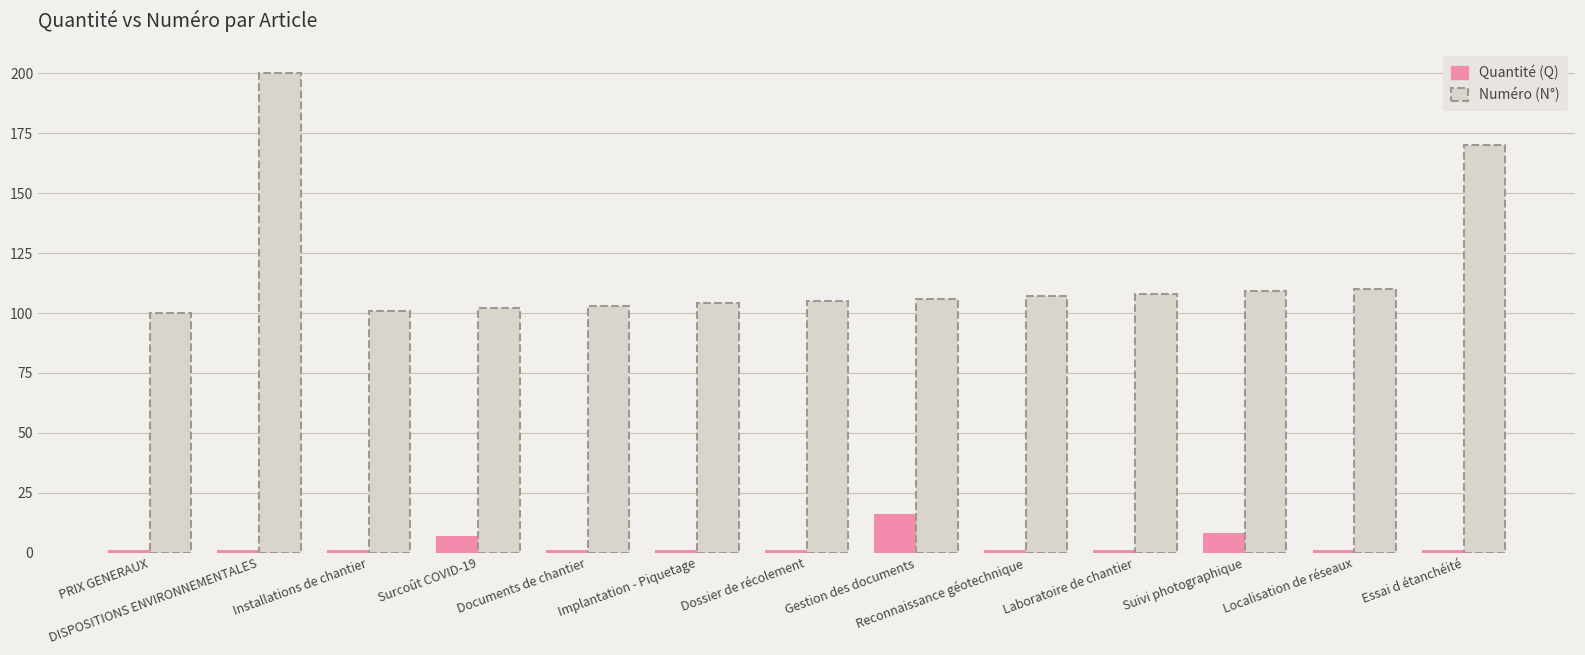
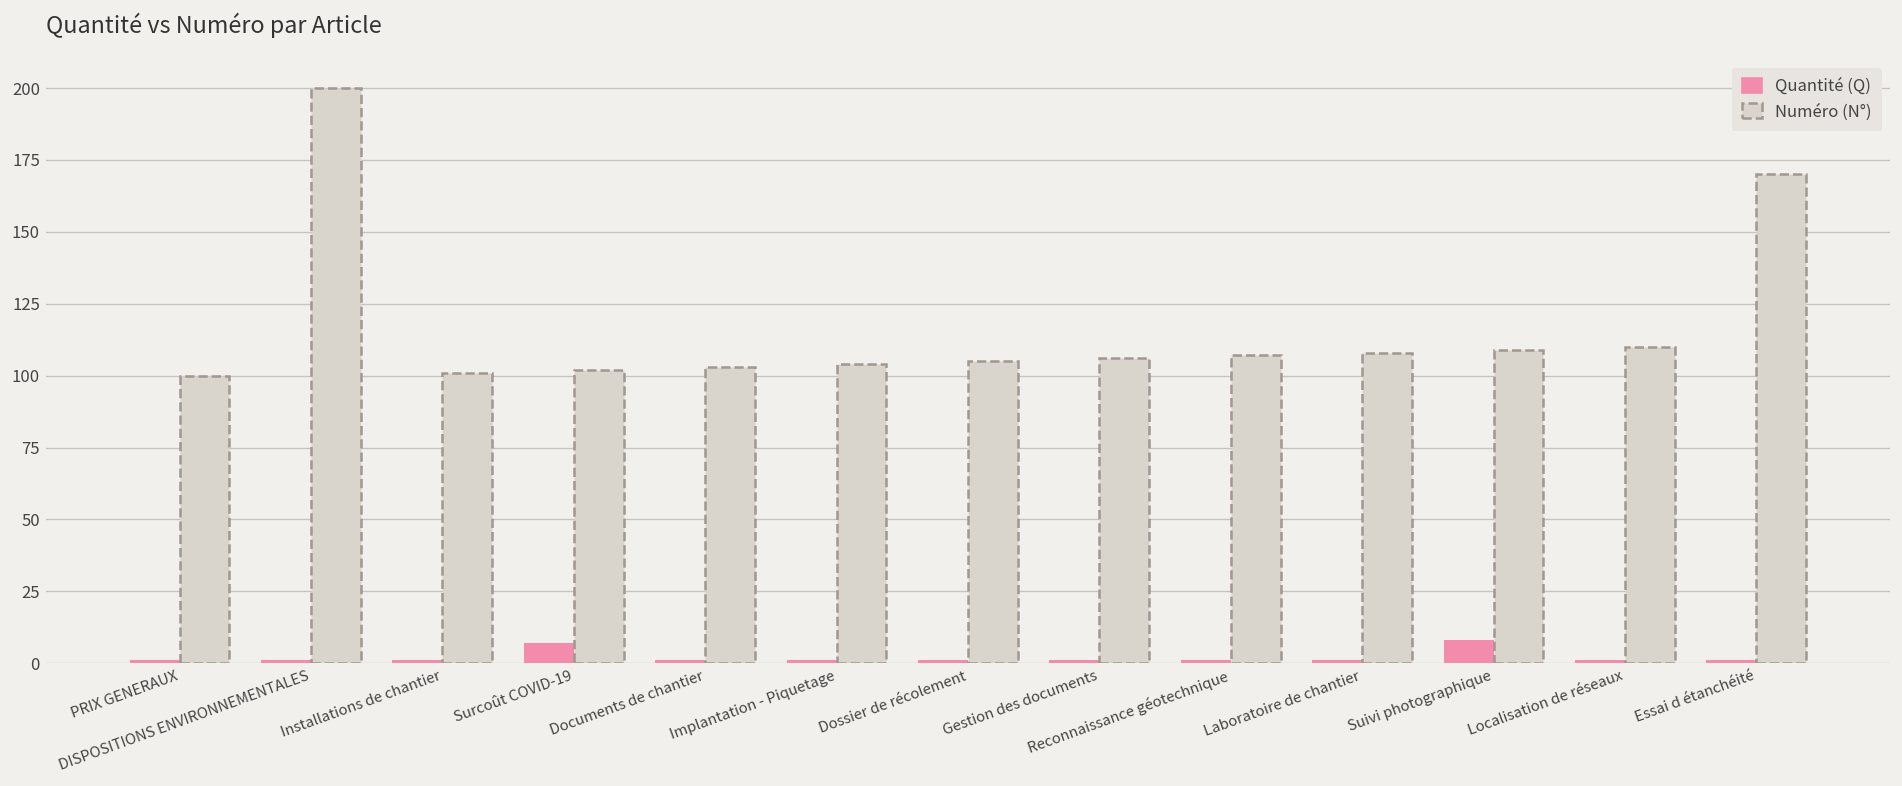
Quantité (Q), Gestion des documents: 16 -> 1
